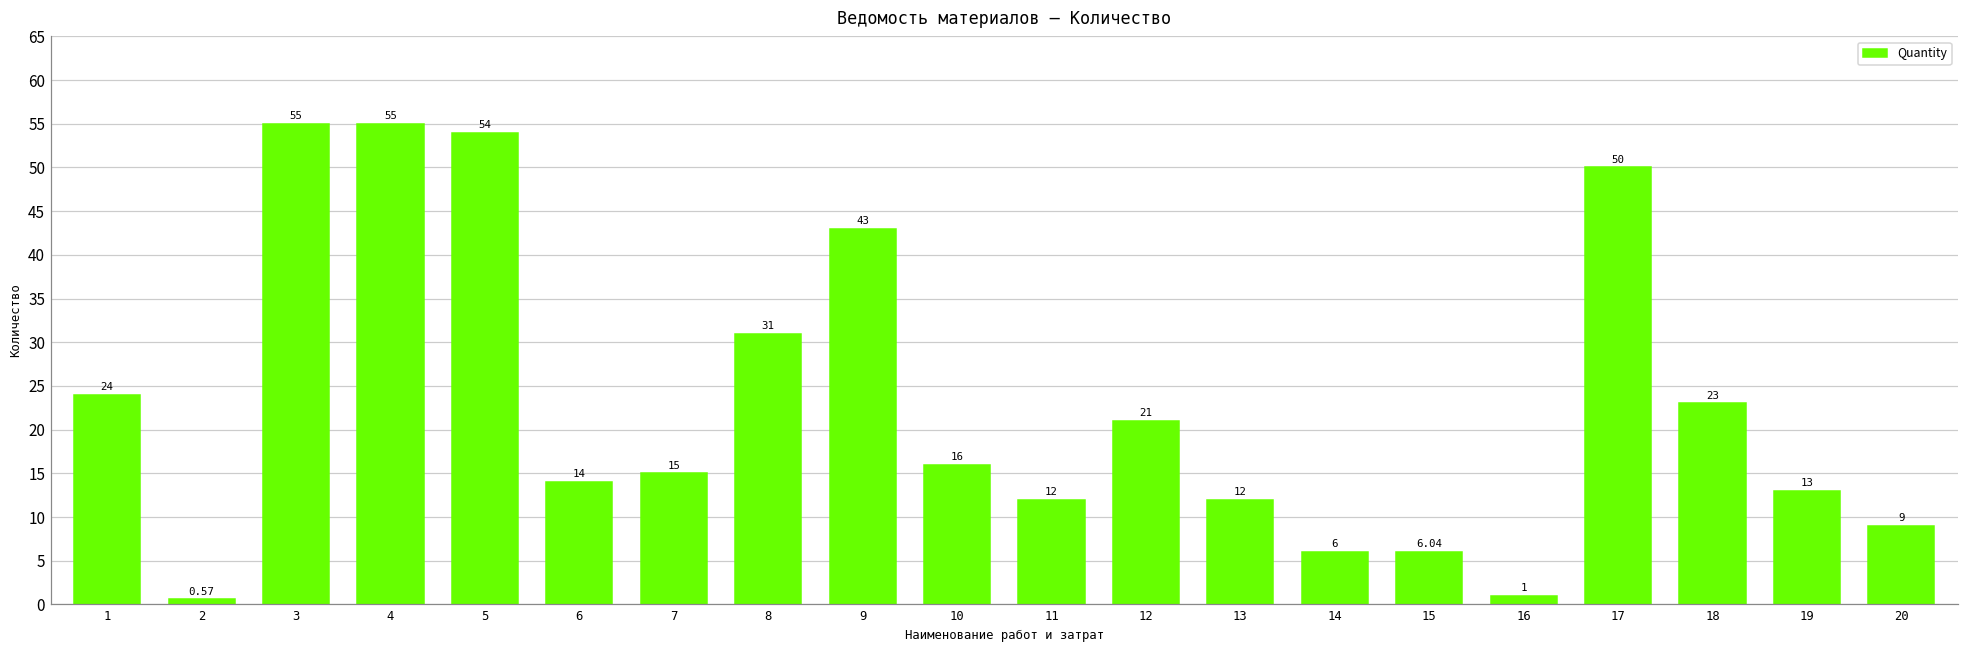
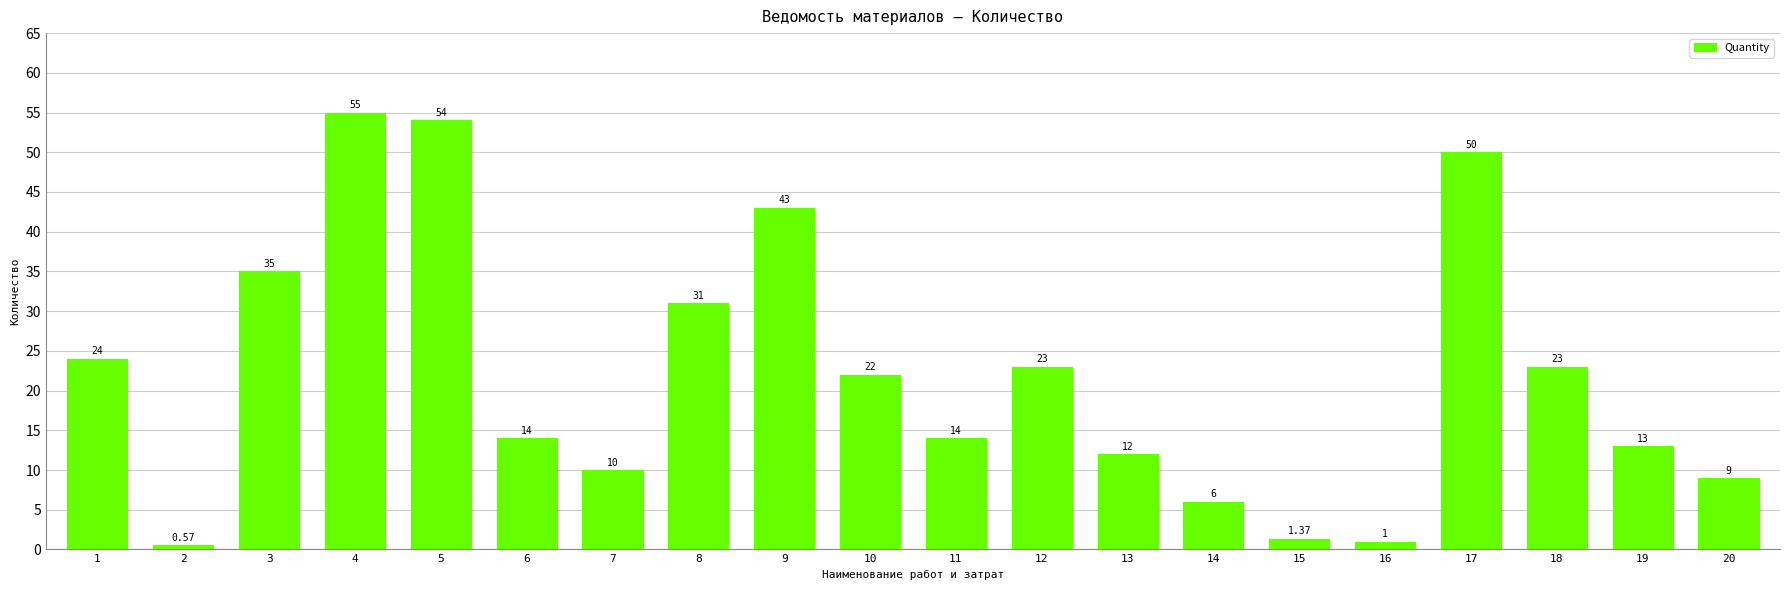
3: 55 -> 35
7: 15 -> 10
10: 16 -> 22
11: 12 -> 14
12: 21 -> 23
15: 6.04 -> 1.37
